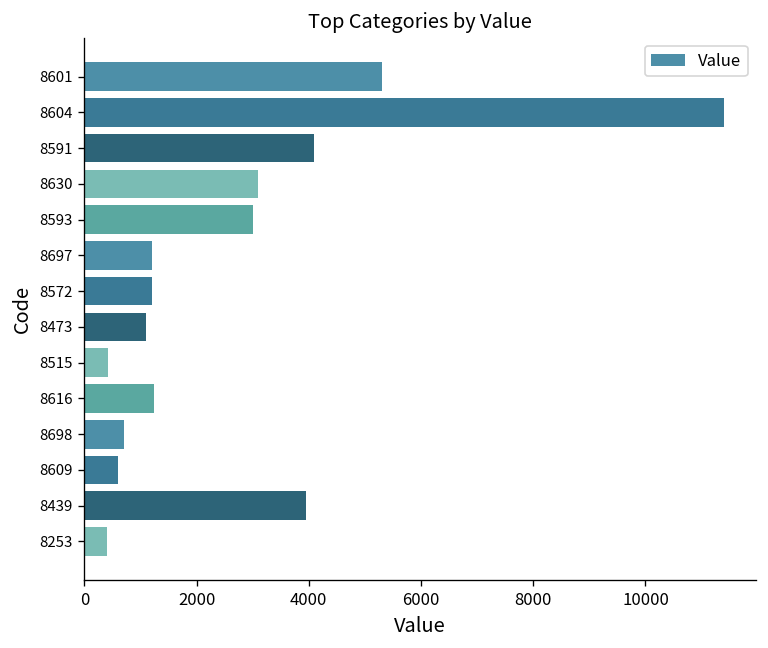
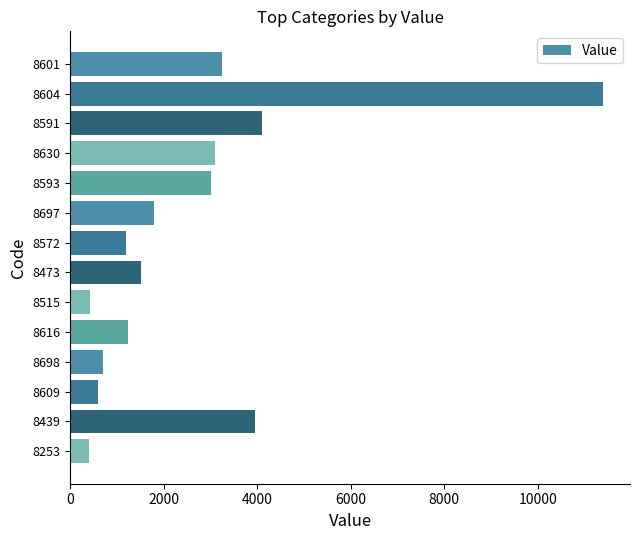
8601: 5300 -> 3200
8697: 1200 -> 1800
8473: 1100 -> 1500
